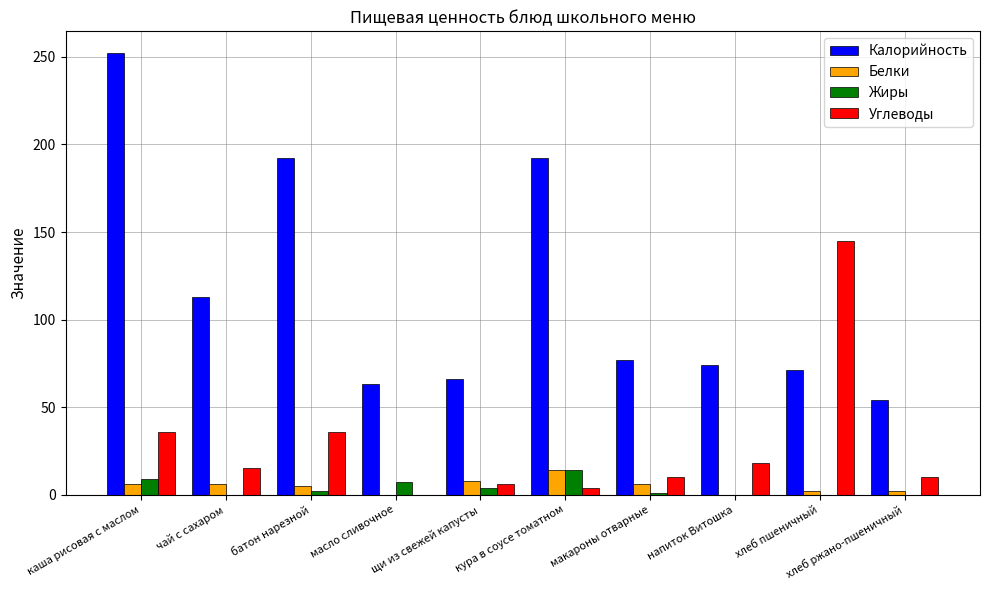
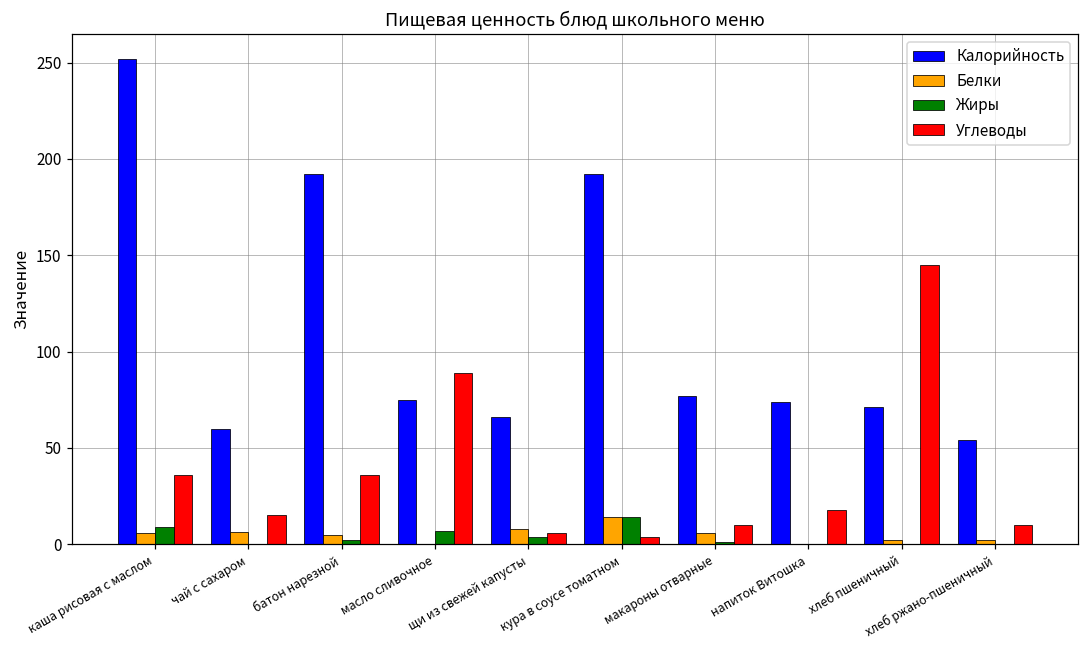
Калорийность, чай с сахаром: 113 -> 60
Калорийность, масло сливочное: 63 -> 75
Углеводы, масло сливочное: 0 -> 89
